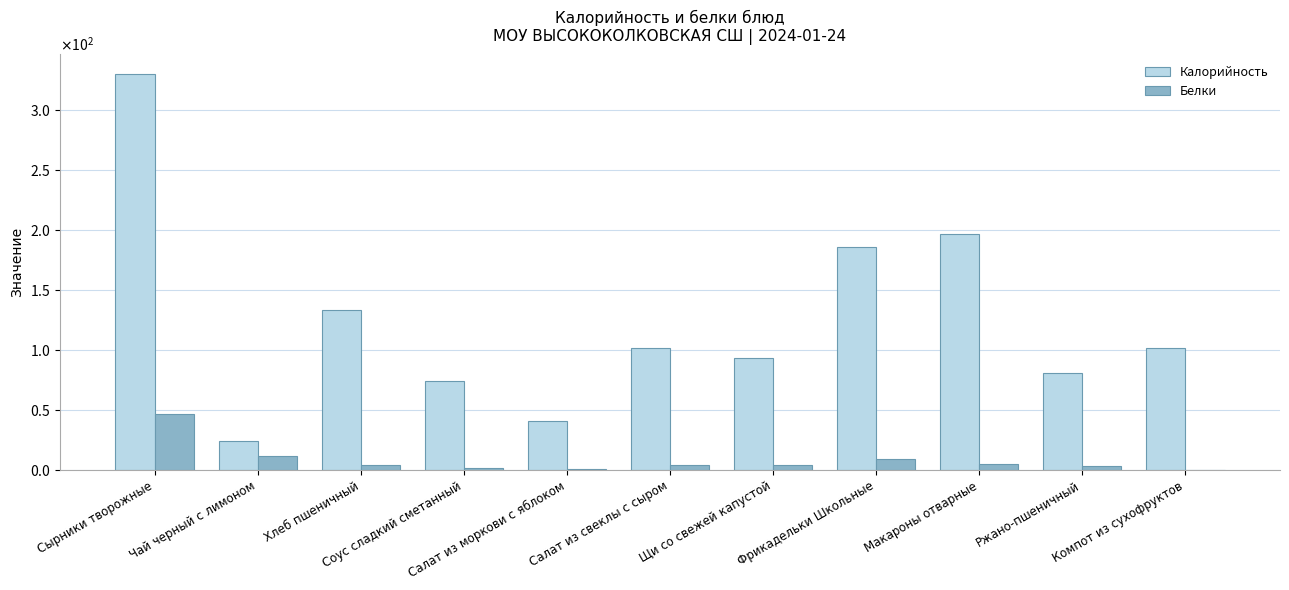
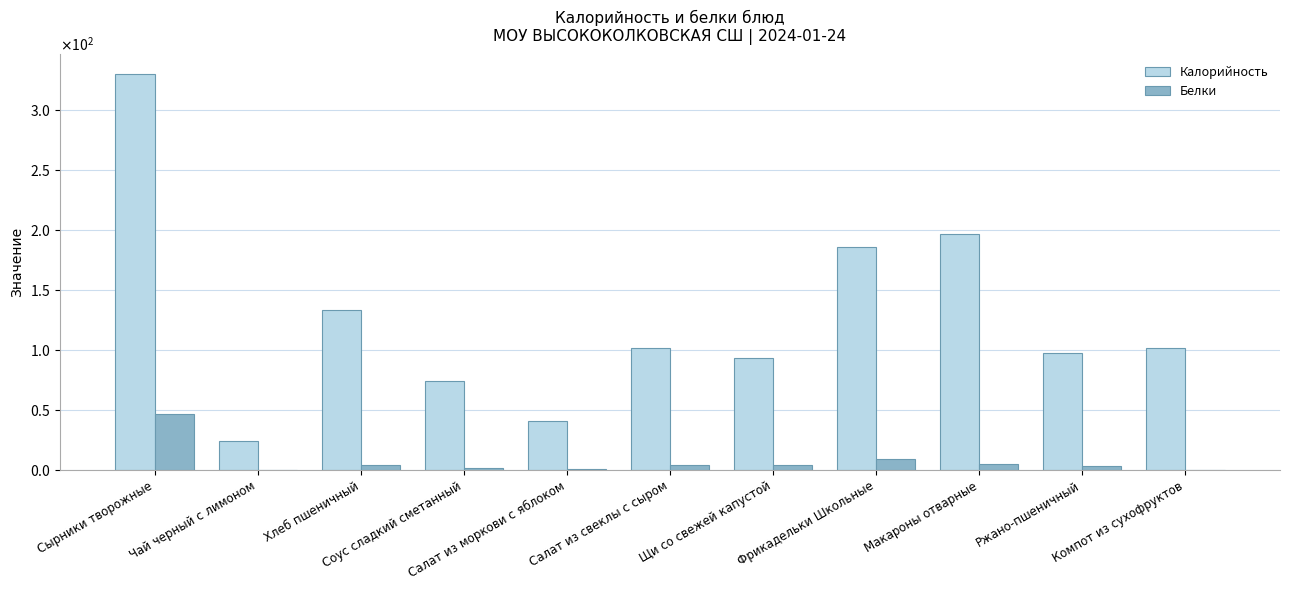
Белки, Чай черный с лимоном: 12 -> 0
Калорийность, Ржано-пшеничный: 81 -> 98
